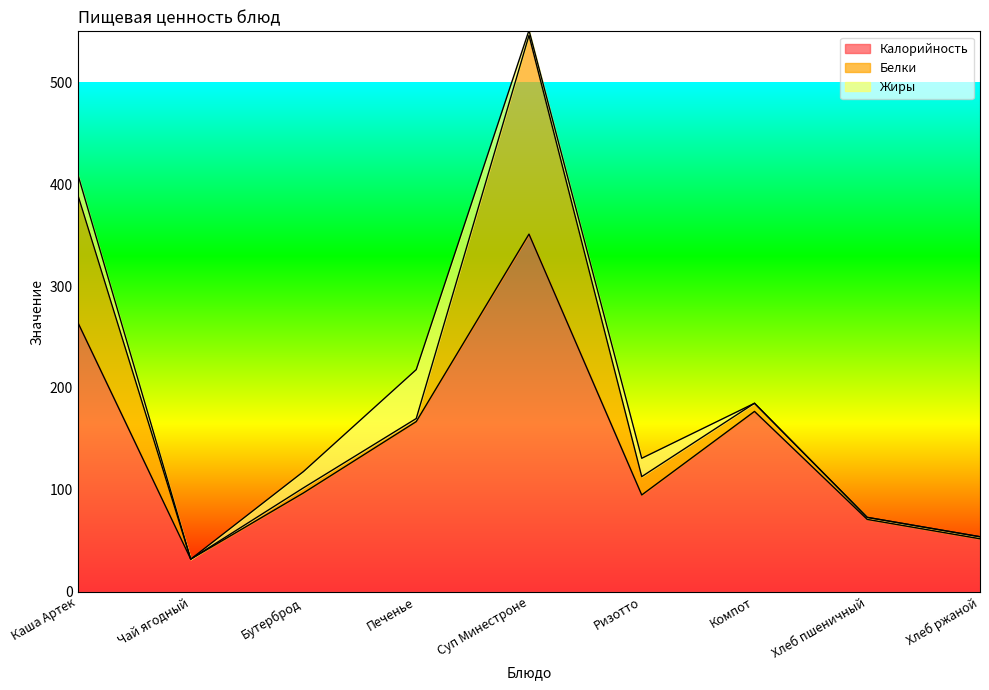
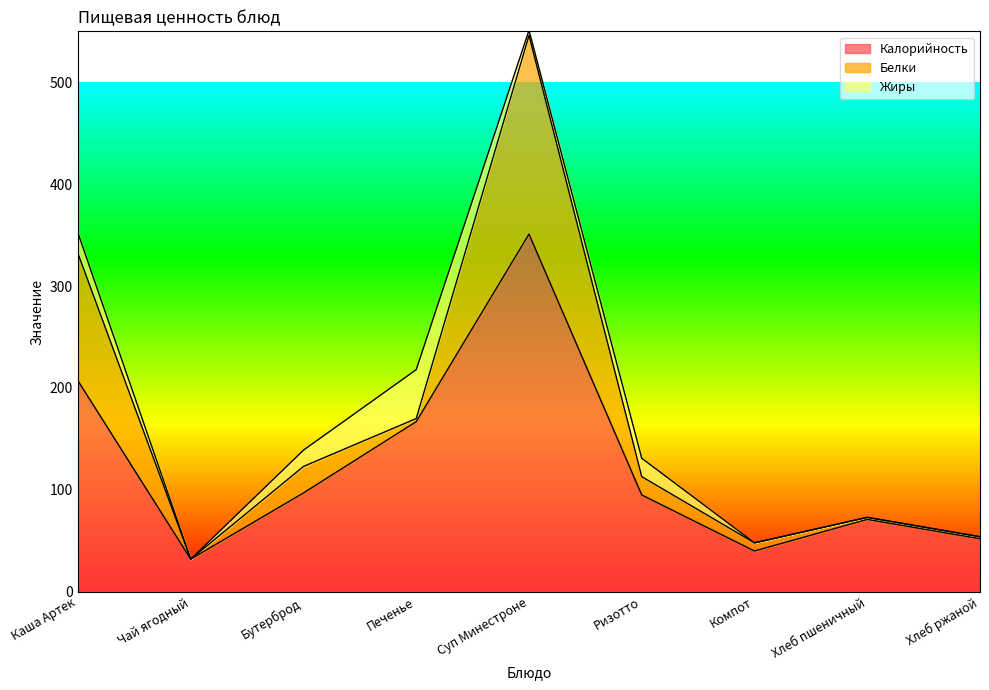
Калорийность, Каша Артек: 264 -> 207
Белки, Бутерброд: 5 -> 26
Калорийность, Компот: 177 -> 40
